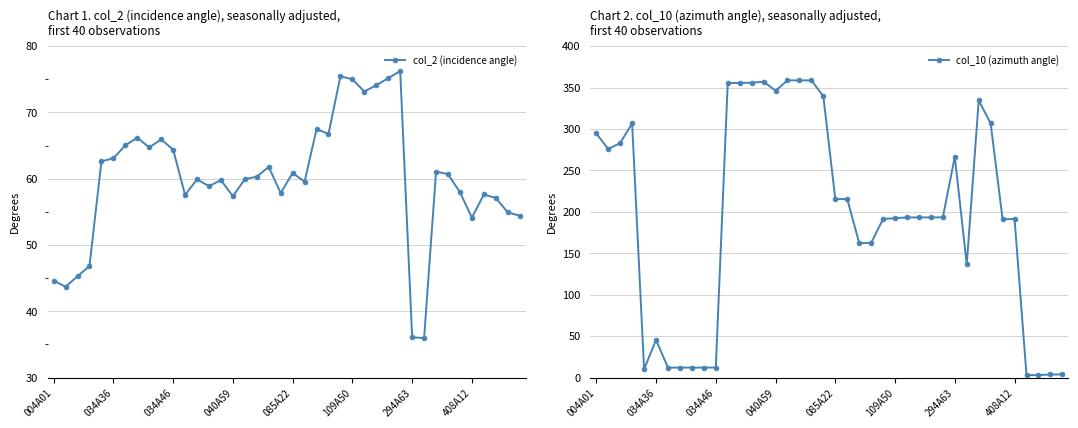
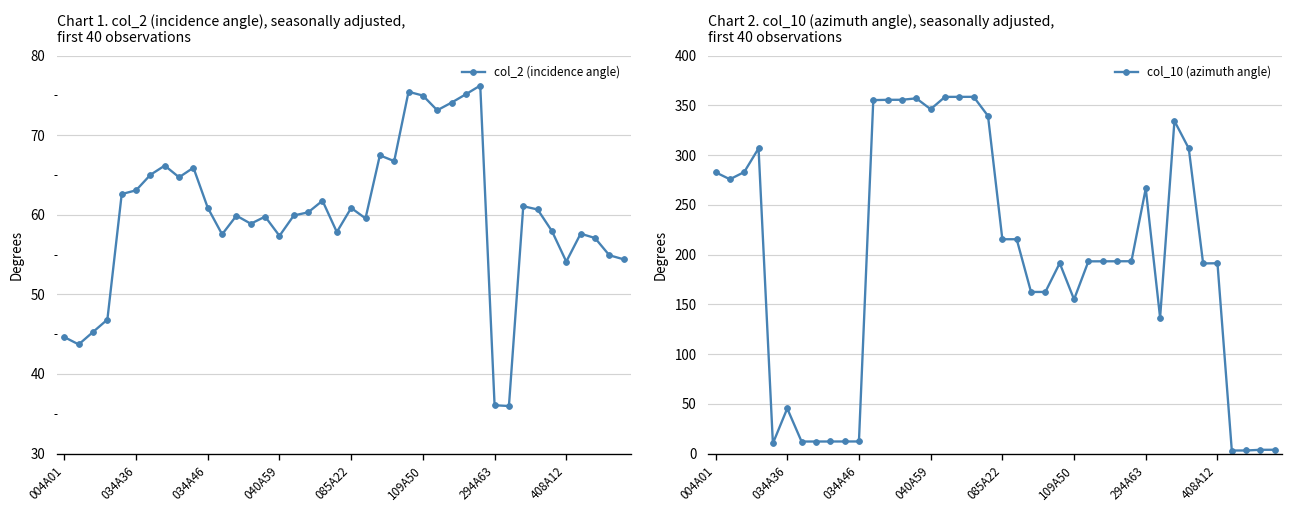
Chart 1. col_2 (incidence angle), seasonally adjusted, first 40 observations, 034A46: 64 -> 61
Chart 2. col_10 (azimuth angle), seasonally adjusted, first 40 observations, 004A01: 290 -> 280
Chart 2. col_10 (azimuth angle), seasonally adjusted, first 40 observations, 109A50: 190 -> 150
